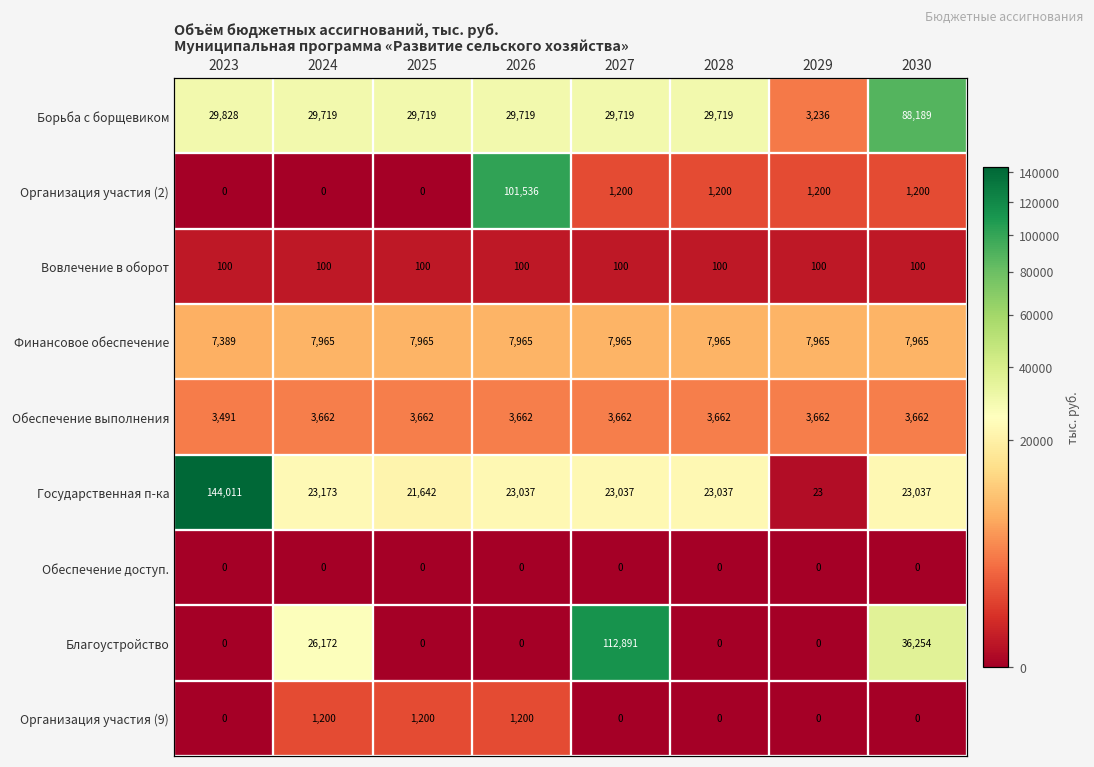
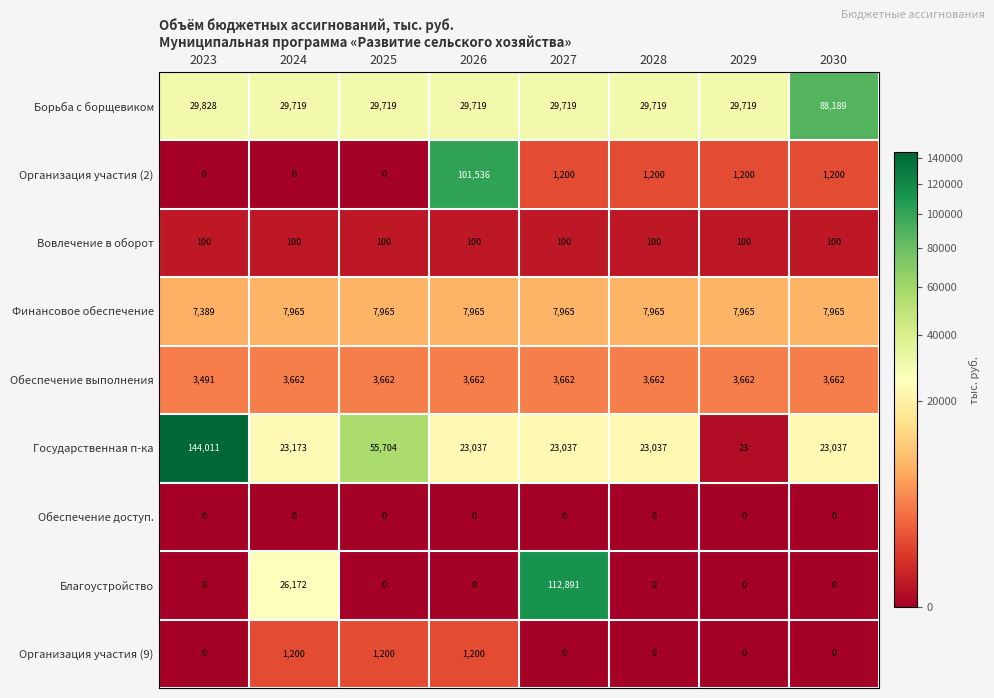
Борьба с борщевиком, 2029: 3,236 -> 29,719
Государственная п-ка, 2025: 21,642 -> 55,704
Благоустройство, 2030: 36,254 -> 0
